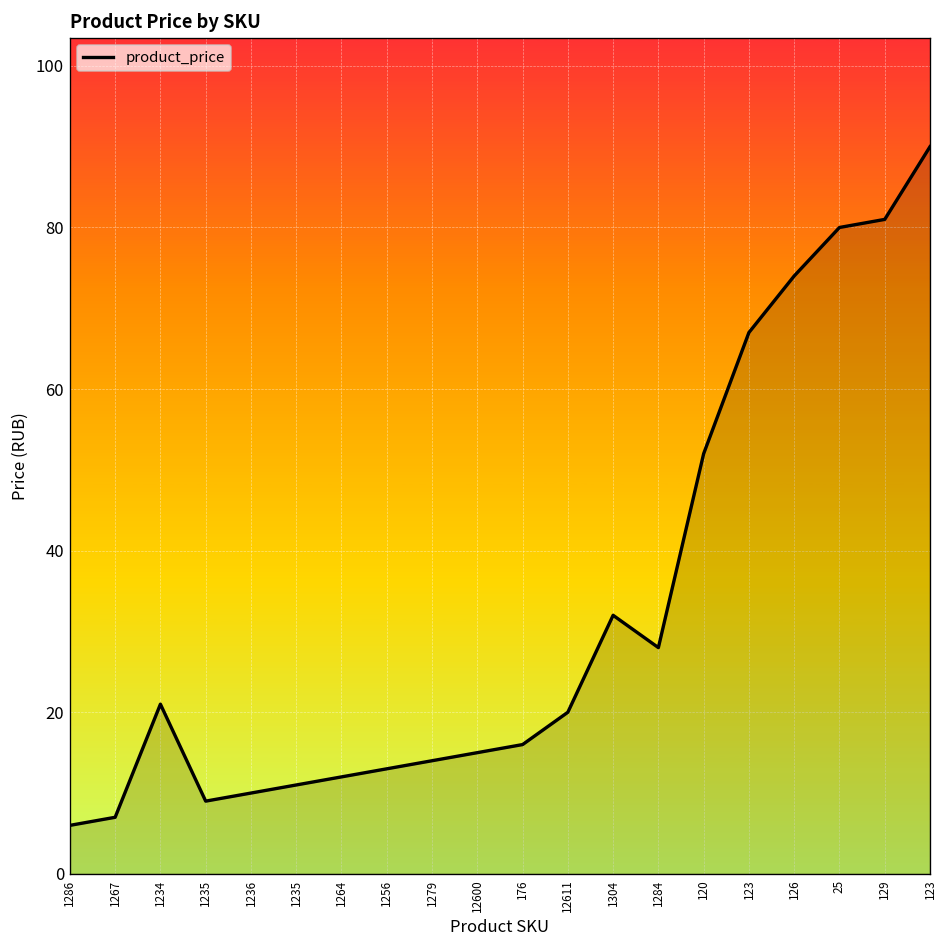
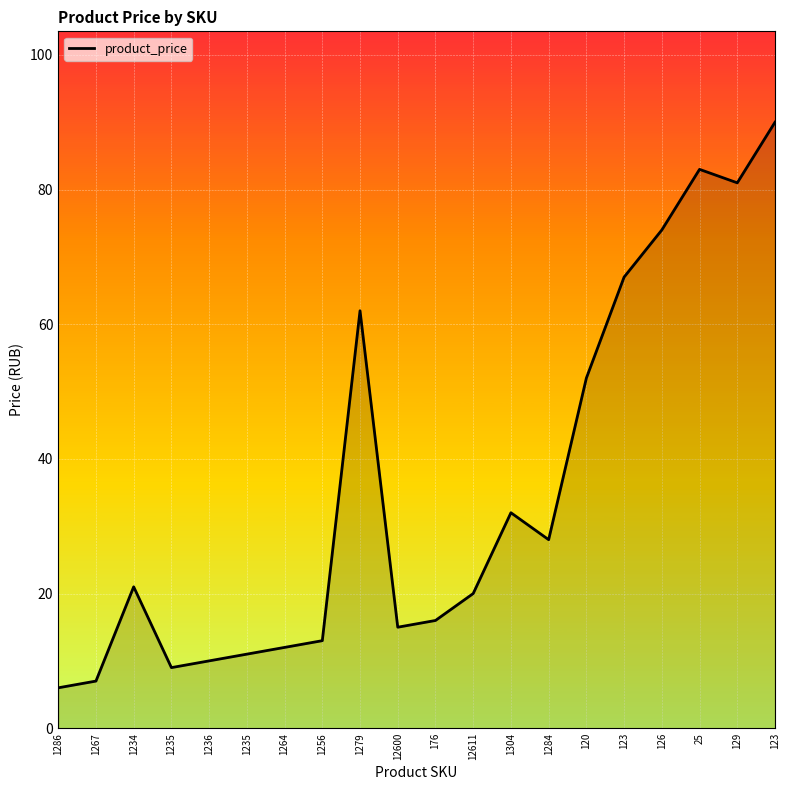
1279: 14 -> 62
25: 80 -> 83
